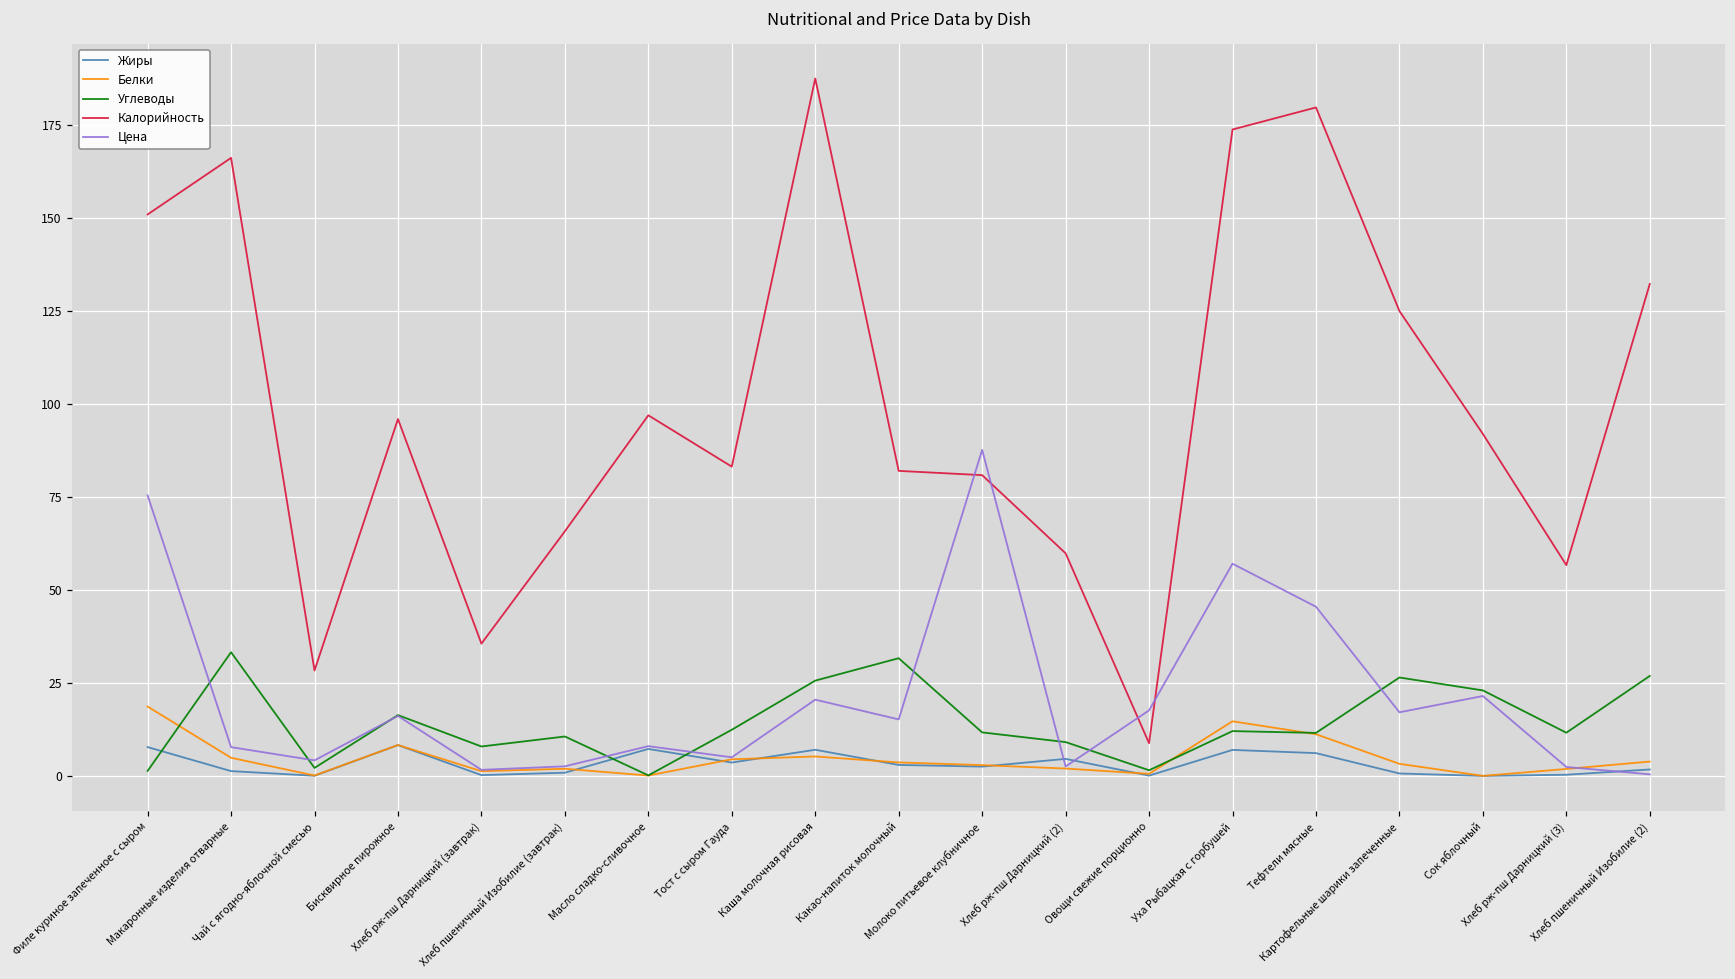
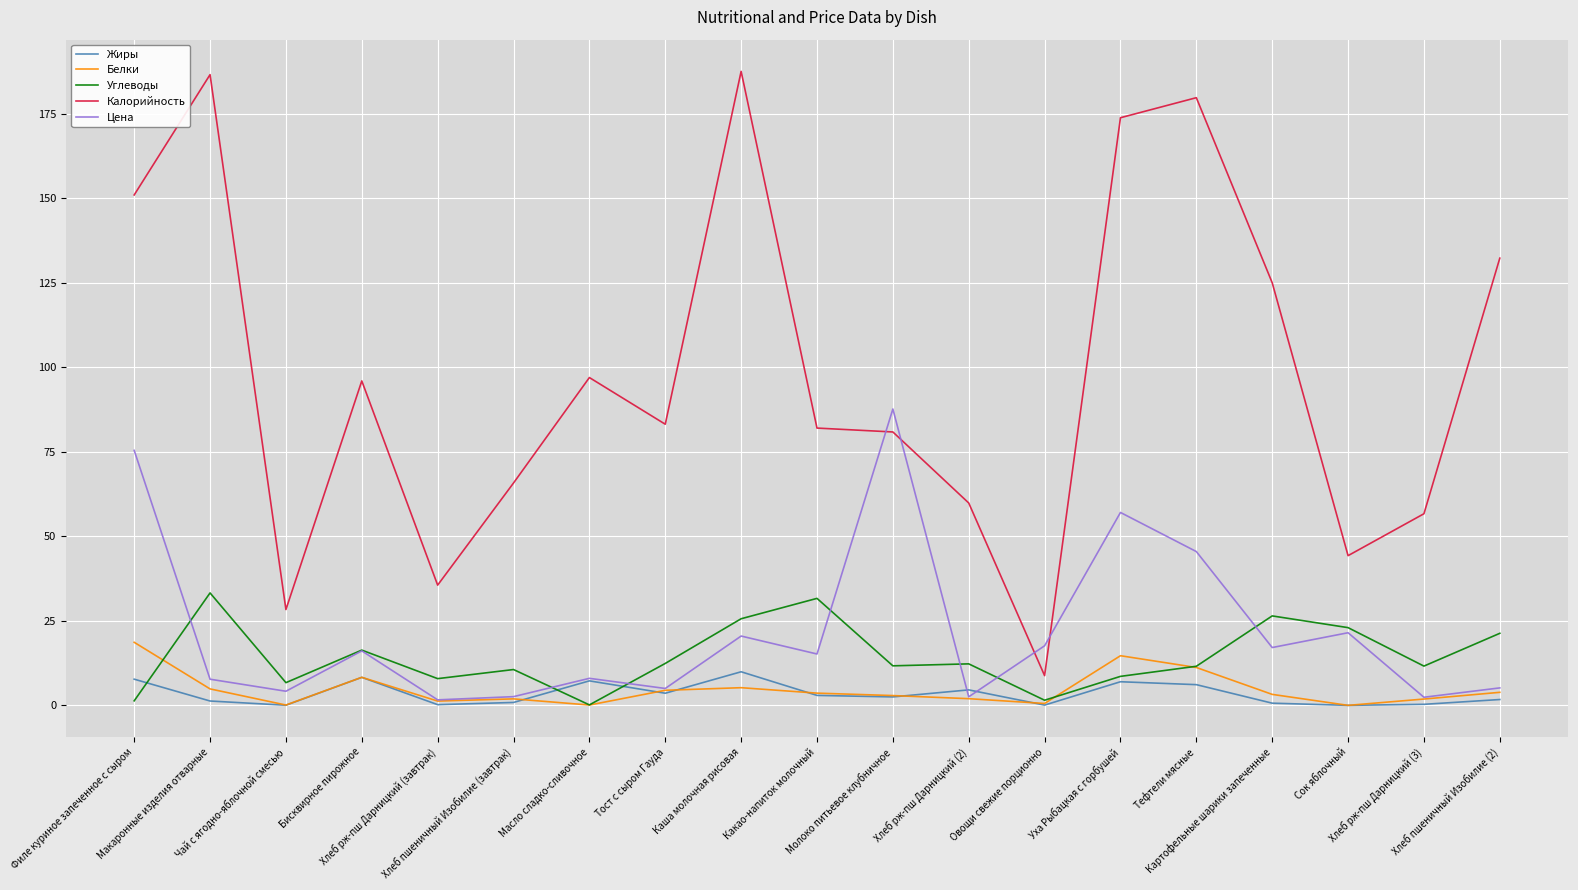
Калорийность, Макаронные изделия отварные: 166 -> 187
Углеводы, Чай с ягодно-яблочной смесью: 2 -> 7
Жиры, Каша молочная рисовая: 7 -> 10
Углеводы, Хлеб рж-пш Дарницкий (2): 9 -> 12
Углеводы, Уха Рыбацкая с горбушей: 12 -> 9
Калорийность, Сок яблочный: 92 -> 44
Углеводы, Хлеб пшеничный Изобилие (2): 27 -> 21
Цена, Хлеб пшеничный Изобилие (2): 0 -> 5
